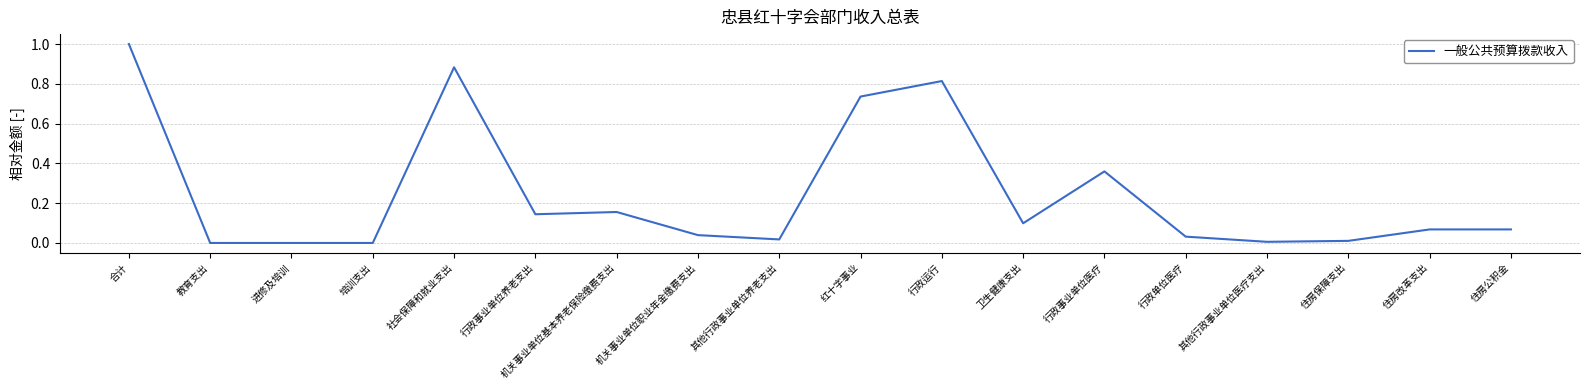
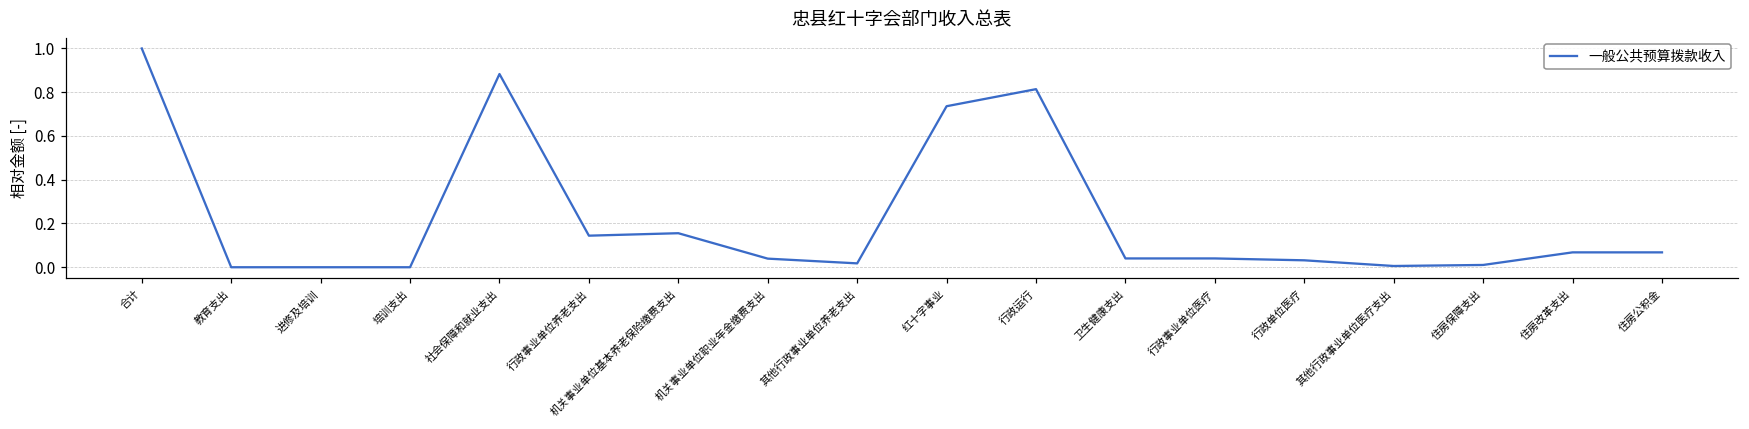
卫生健康支出: 0.10 -> 0.04
行政事业单位医疗: 0.36 -> 0.04
